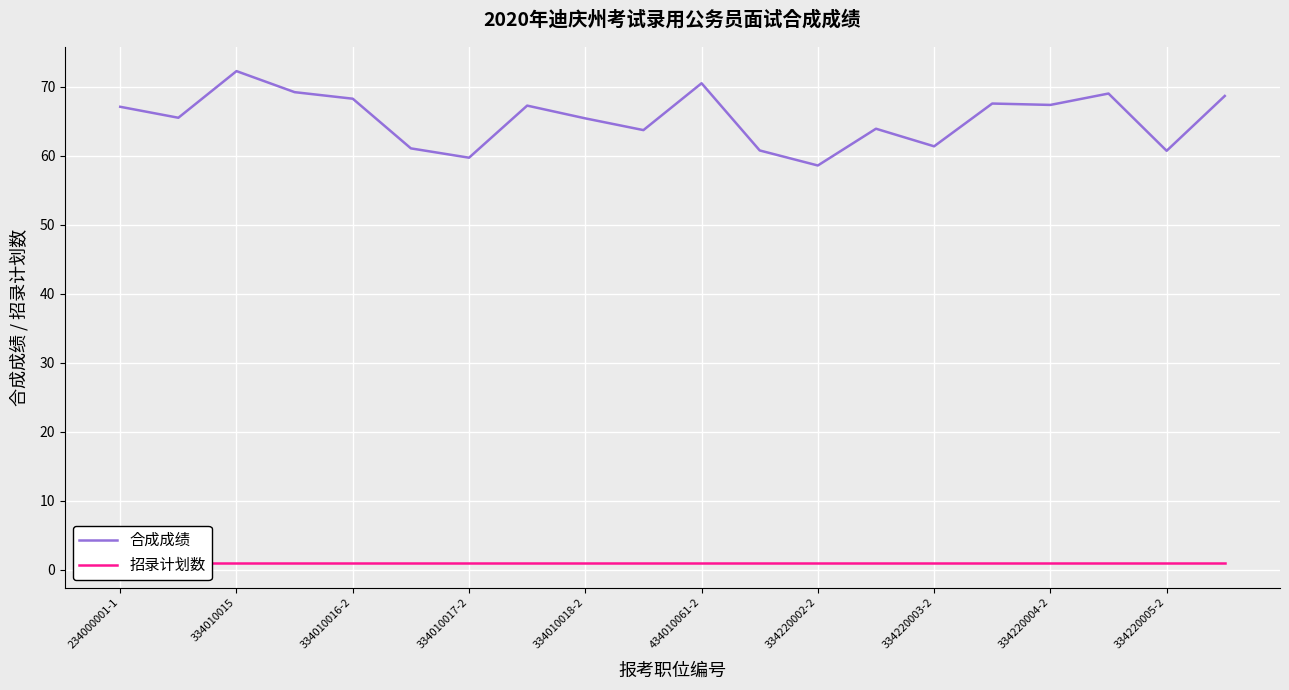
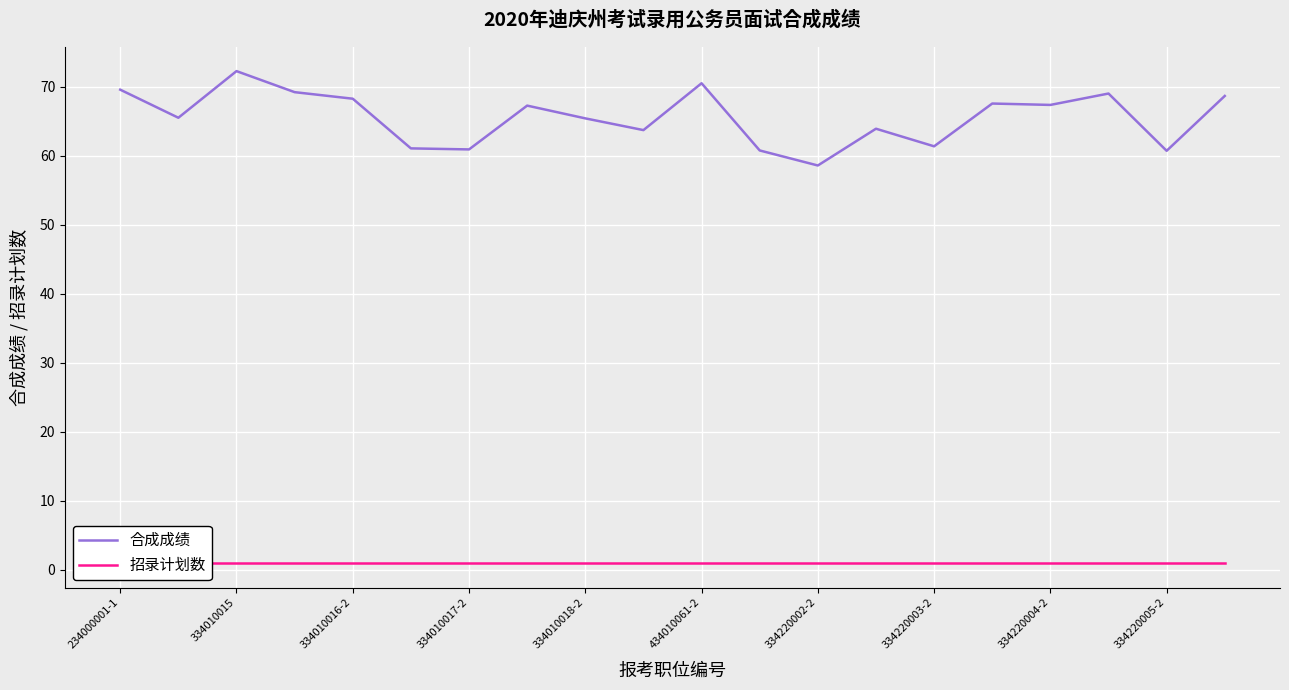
合成成绩, 234000001-1: 67 -> 70
合成成绩, 334010017-2: 60 -> 61
